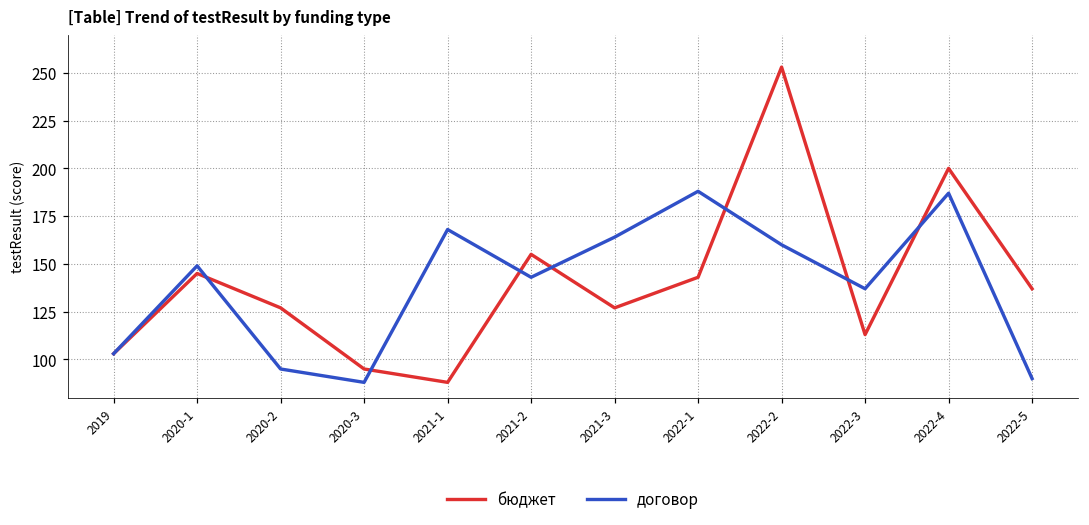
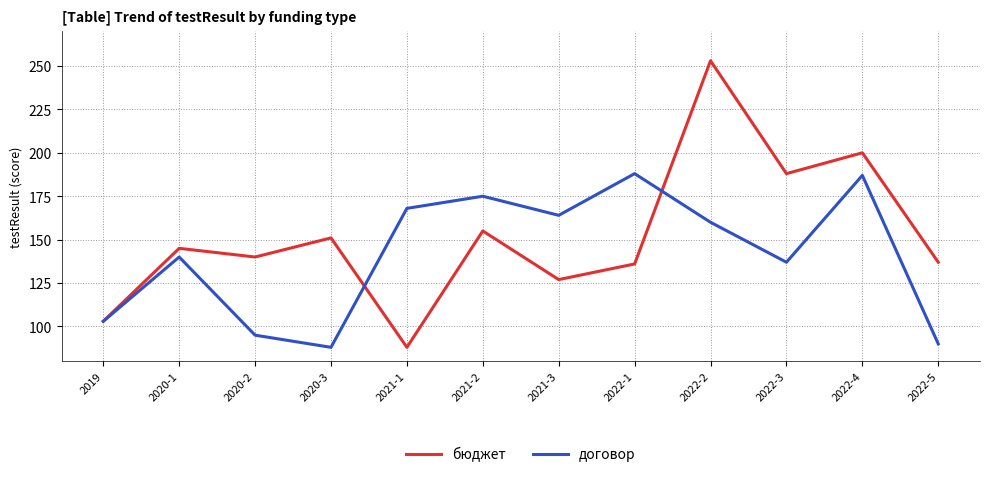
договор, 2020-1: 149 -> 140
бюджет, 2020-2: 127 -> 140
бюджет, 2020-3: 95 -> 151
договор, 2021-2: 143 -> 175
бюджет, 2022-1: 143 -> 136
бюджет, 2022-3: 113 -> 188
